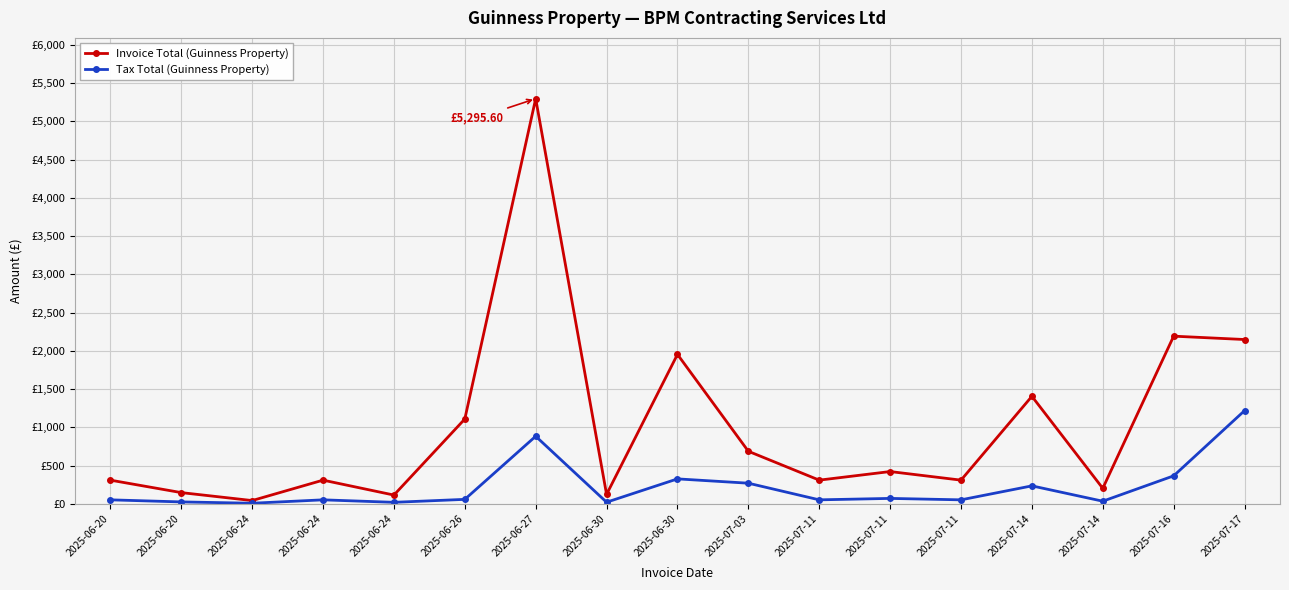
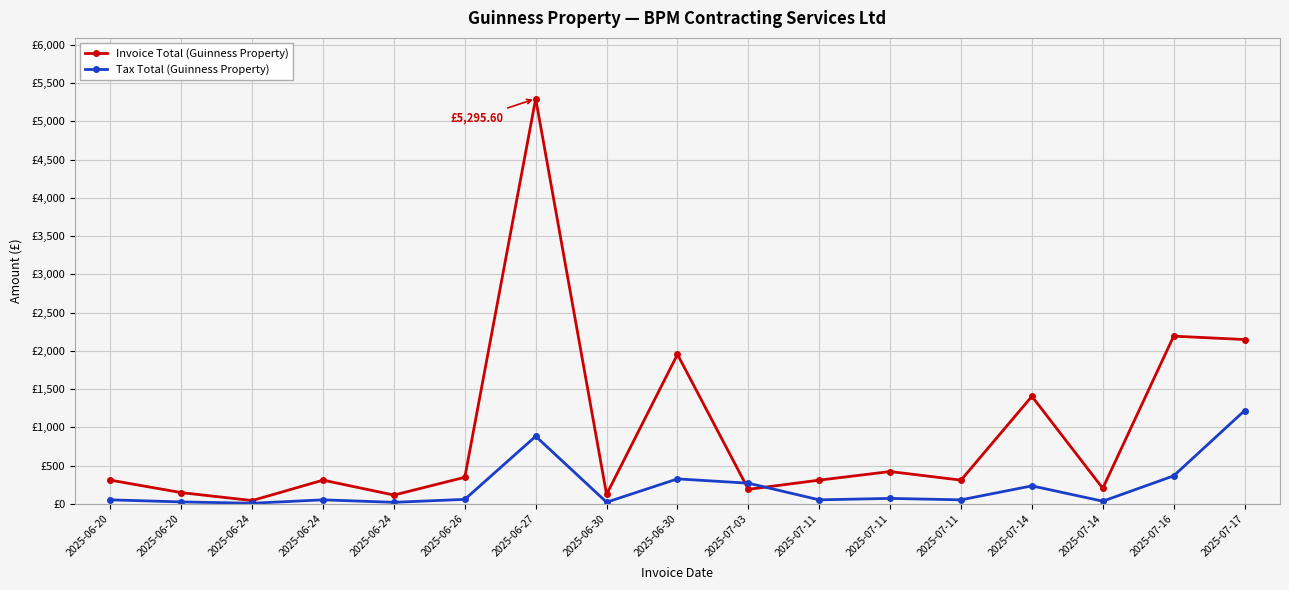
Invoice Total (Guinness Property), 2025-06-26: £1,100 -> £300
Invoice Total (Guinness Property), 2025-07-03: £700 -> £200
